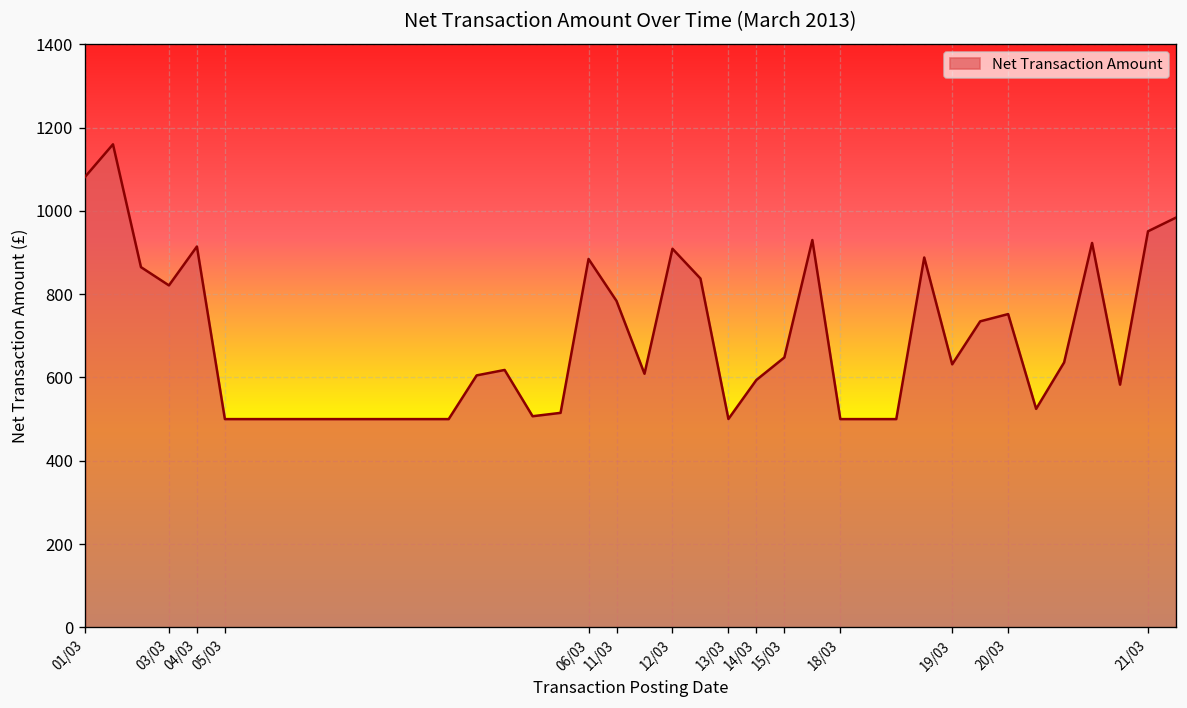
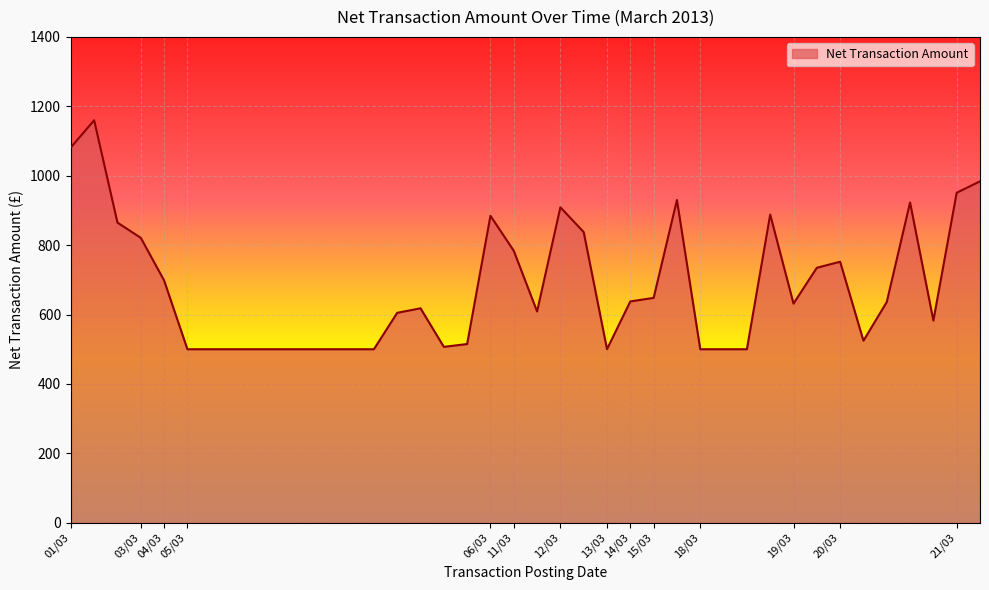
04/03: 910 -> 700
14/03: 590 -> 640
